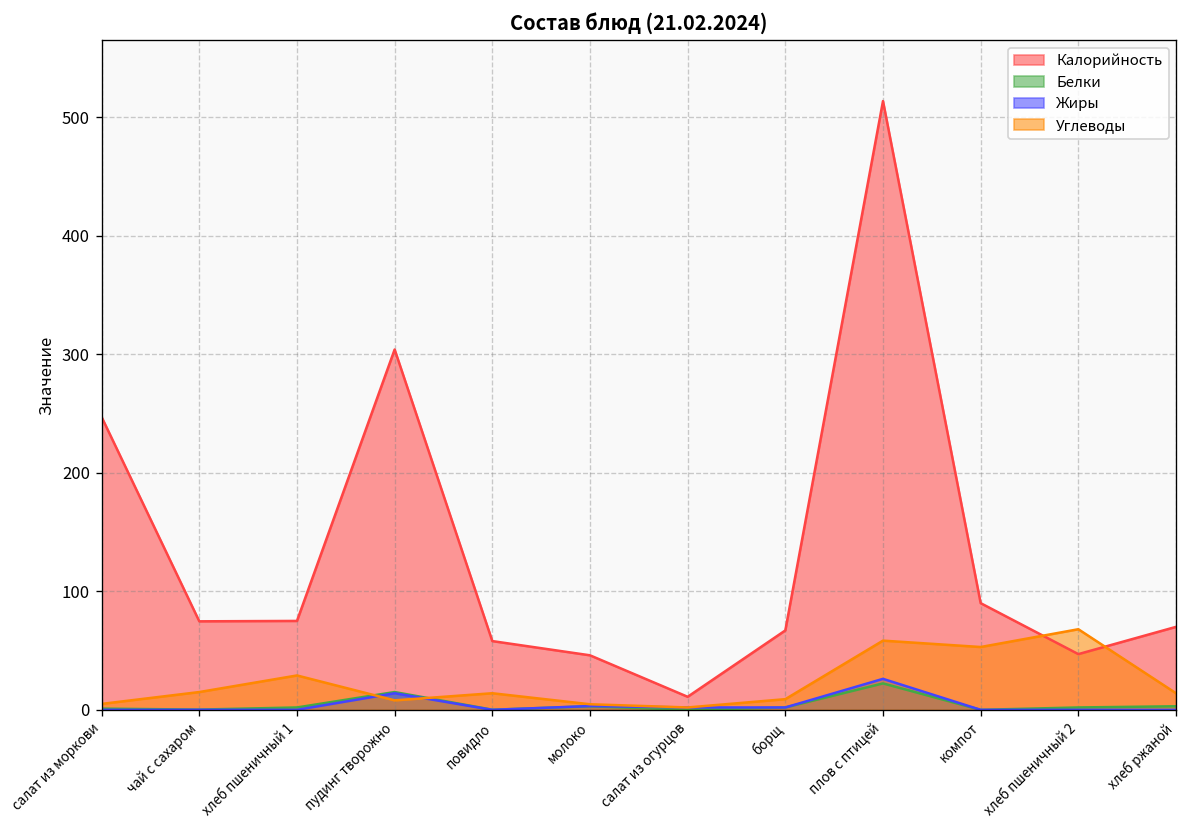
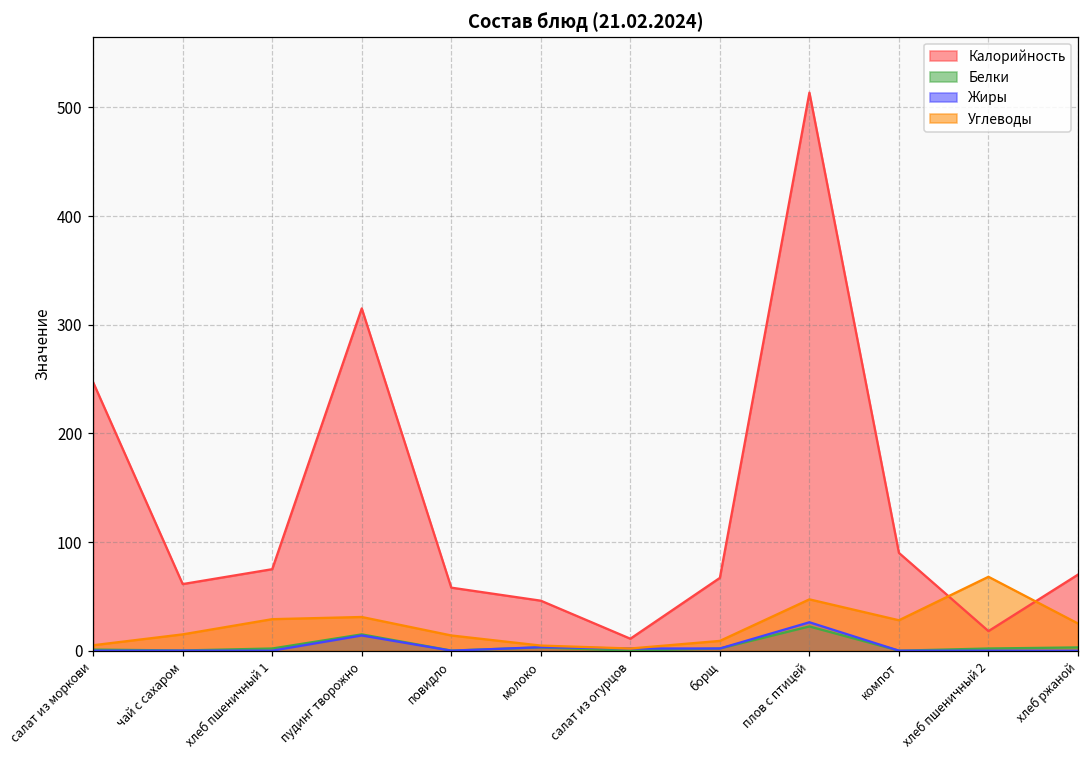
Калорийность, чай с сахаром: 70 -> 60
Калорийность, пудинг творожно: 300 -> 320
Углеводы, пудинг творожно: 10 -> 30
Углеводы, плов с птицей: 60 -> 50
Углеводы, компот: 50 -> 30
Калорийность, хлеб пшеничный 2: 50 -> 20
Углеводы, хлеб ржаной: 10 -> 30
